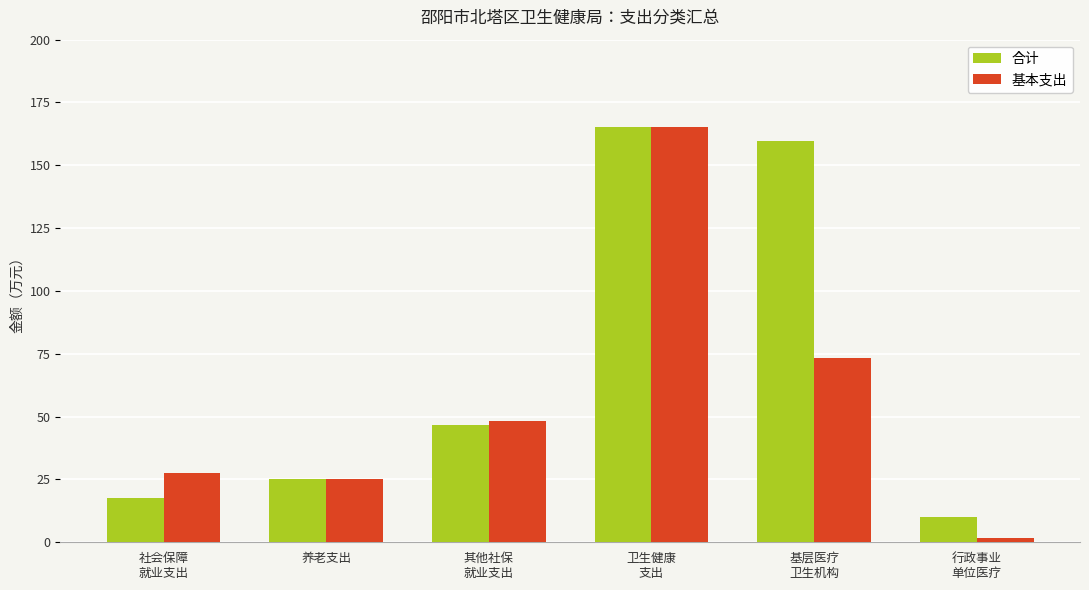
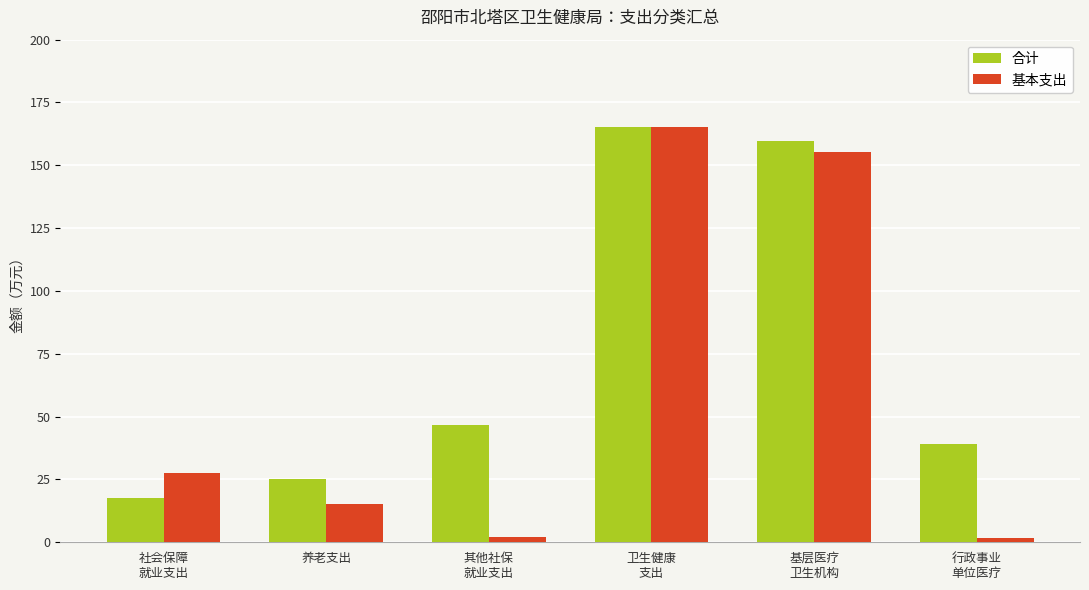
基本支出, 养老支出: 25 -> 15
基本支出, 其他社保 就业支出: 48 -> 2
基本支出, 基层医疗 卫生机构: 73 -> 155
合计, 行政事业 单位医疗: 10 -> 39
